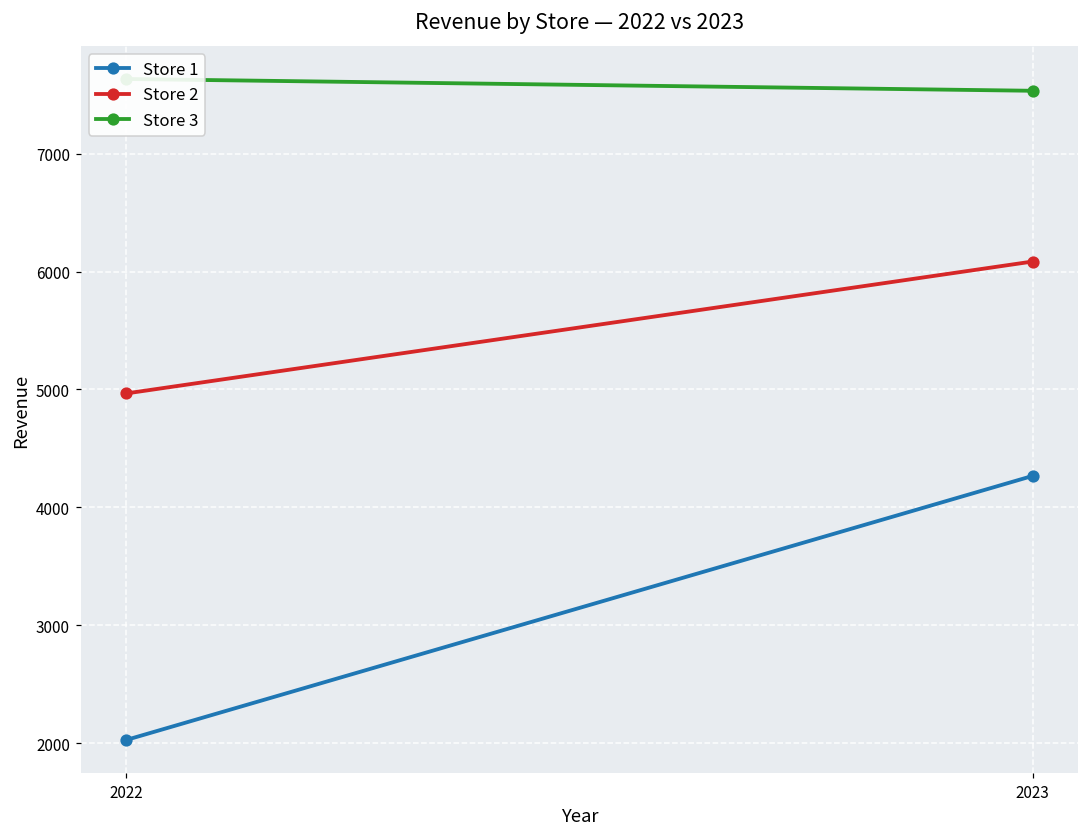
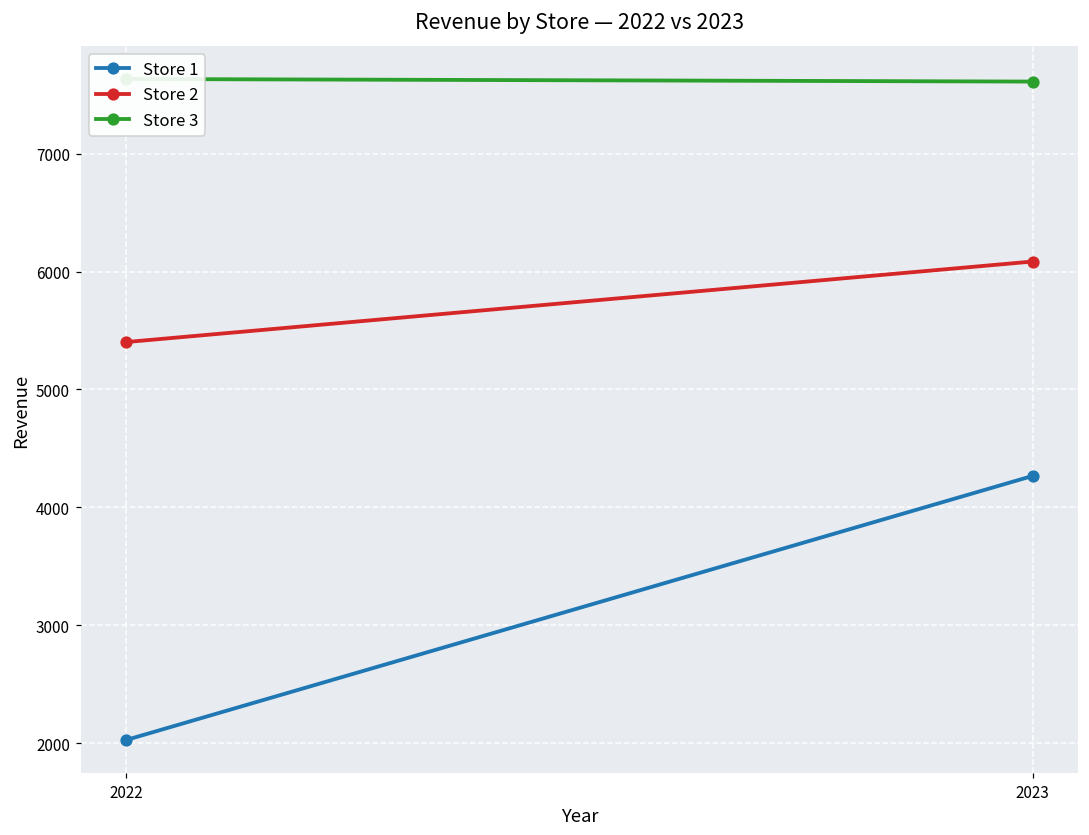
Store 2, 2022: 4970 -> 5400
Store 3, 2023: 7530 -> 7610
